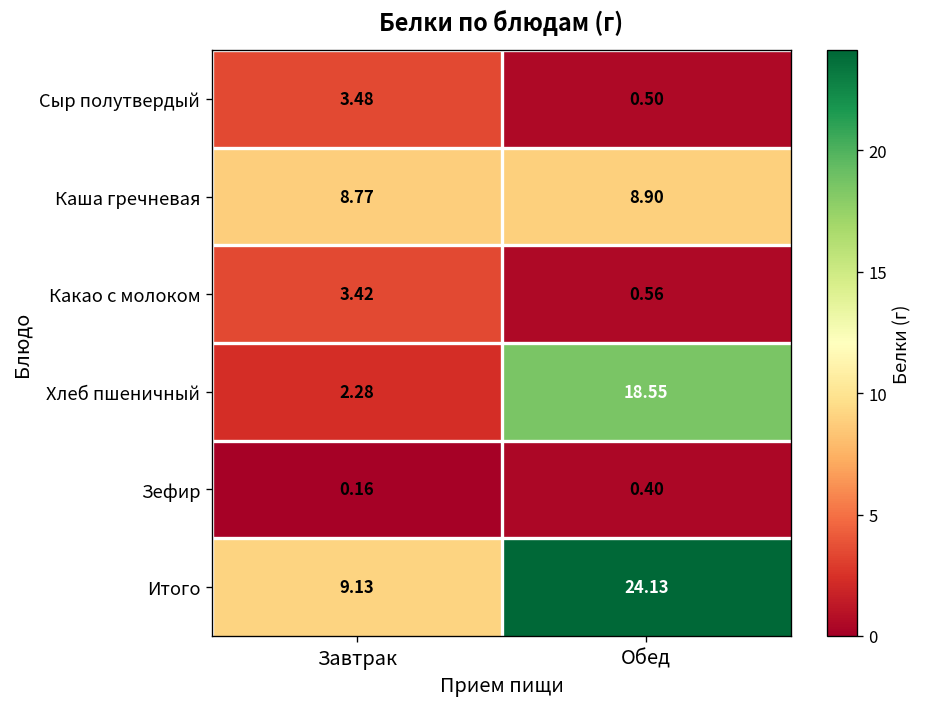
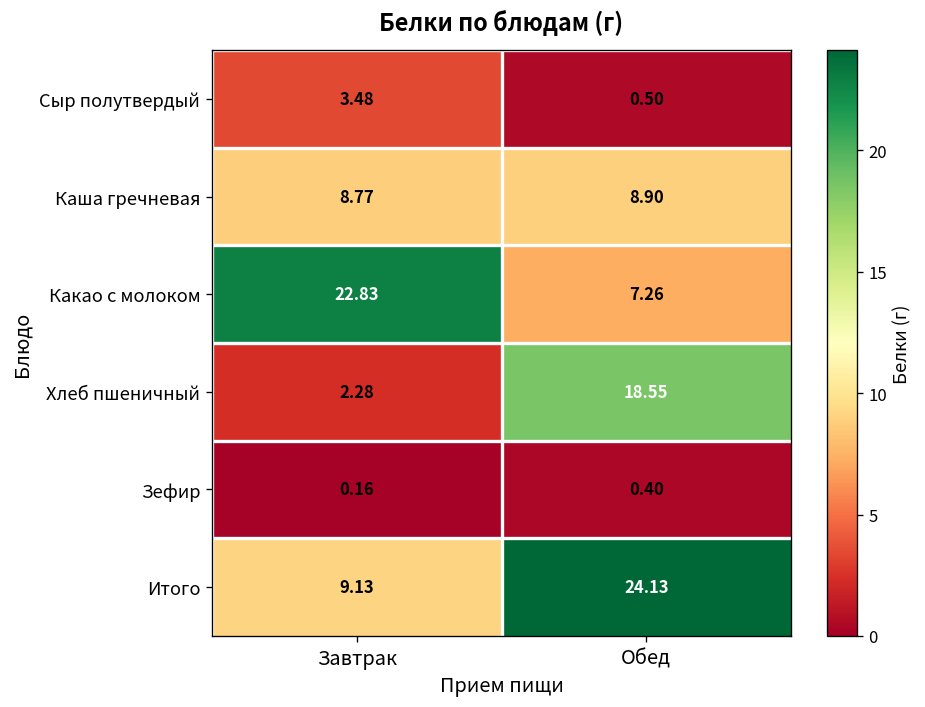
Какао с молоком, Завтрак: 3.42 -> 22.83
Какао с молоком, Обед: 0.56 -> 7.26
